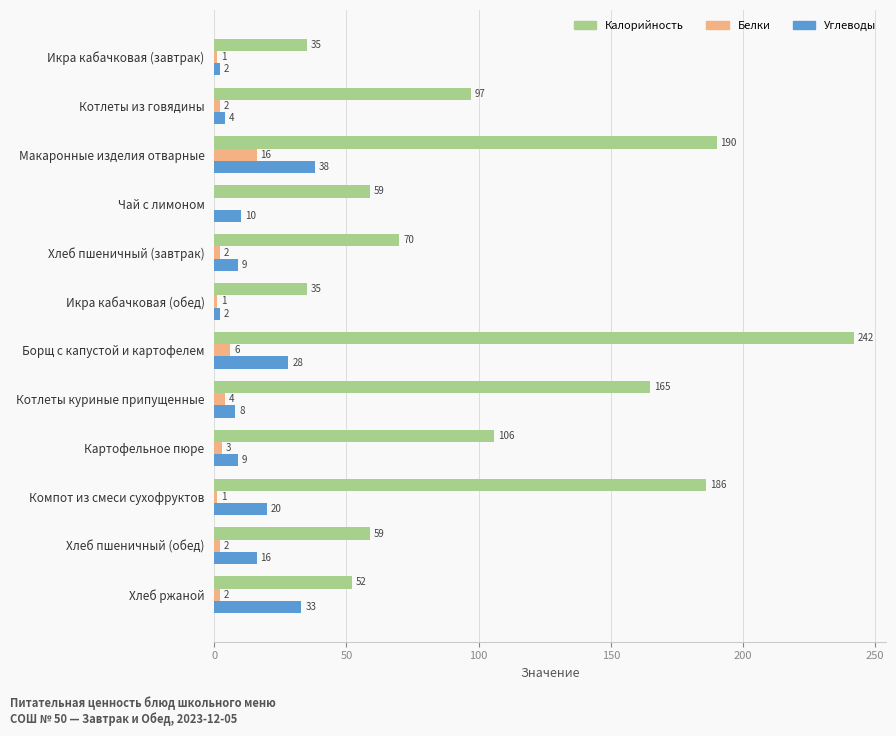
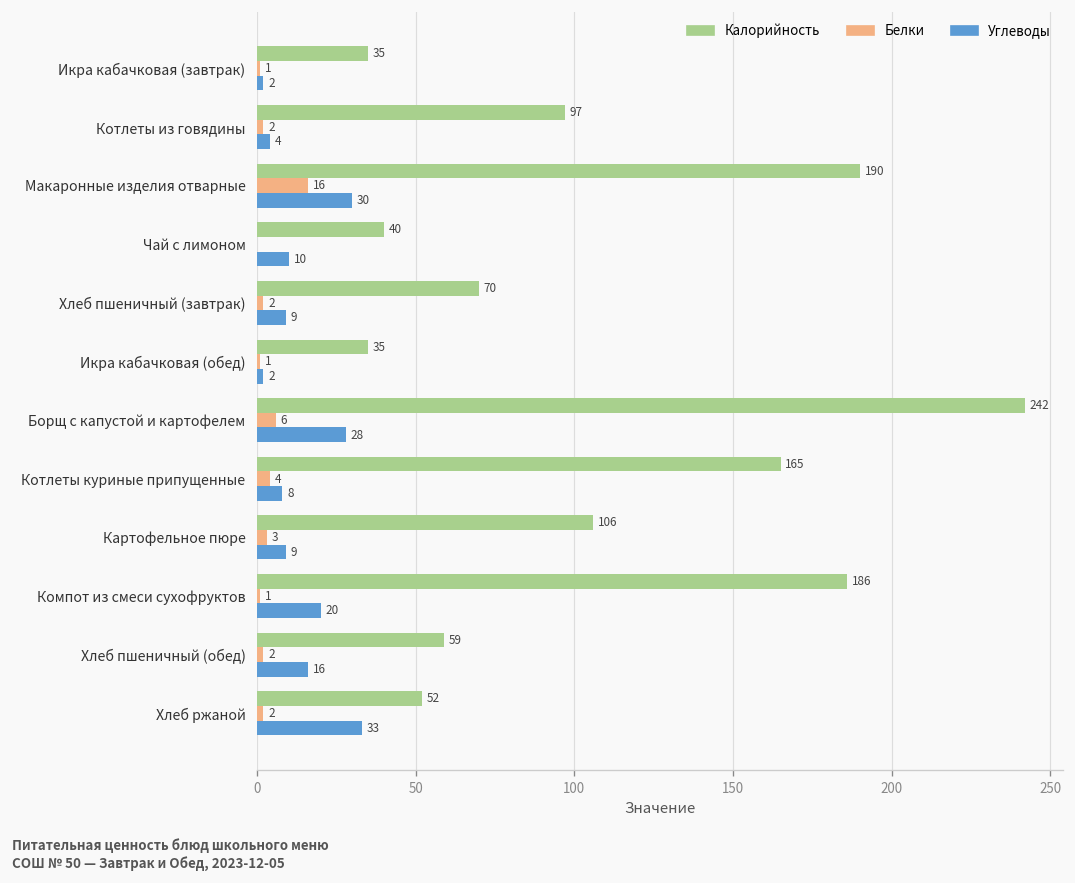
Углеводы, Макаронные изделия отварные: 38 -> 30
Калорийность, Чай с лимоном: 59 -> 40
